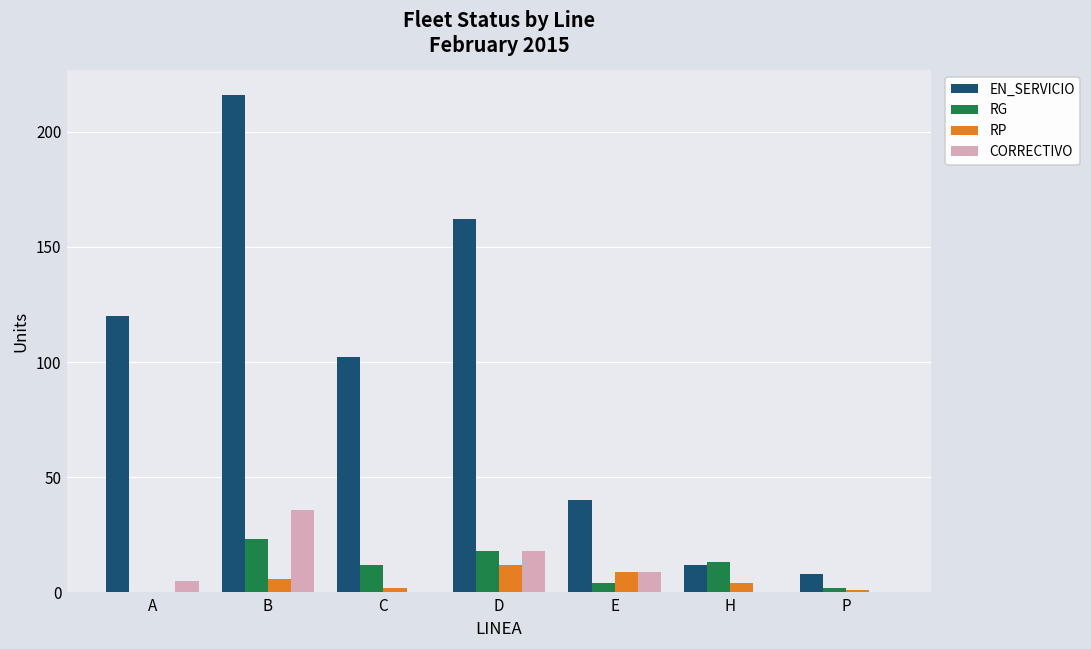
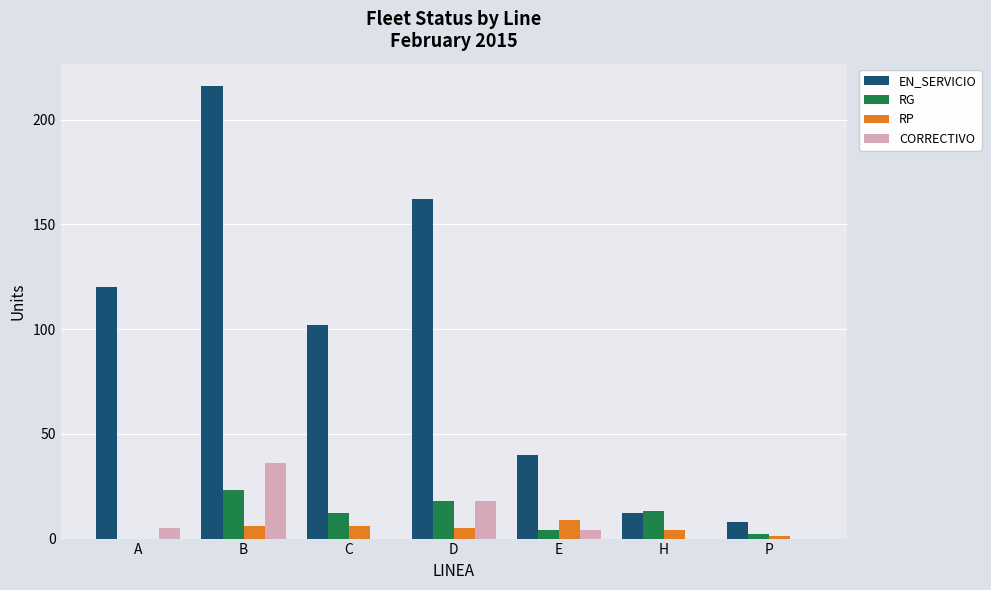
RP, C: 2 -> 6
RP, D: 12 -> 5
CORRECTIVO, E: 9 -> 4
